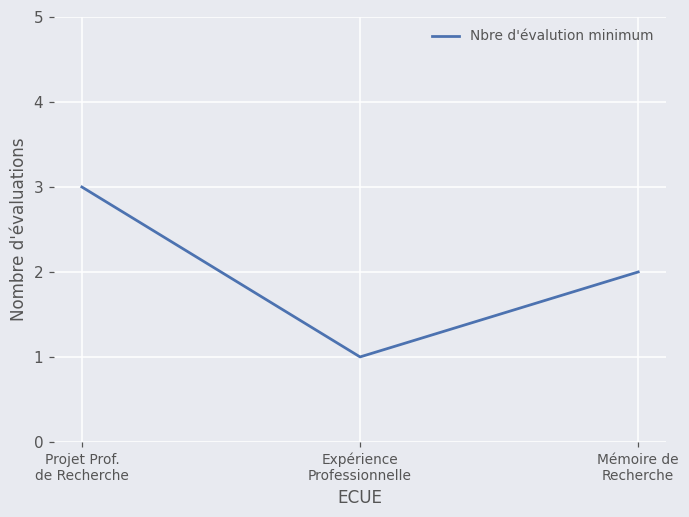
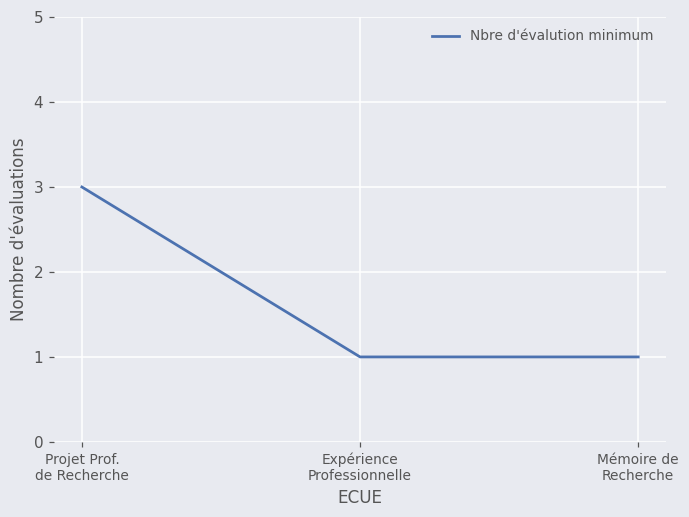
Mémoire de Recherche: 2 -> 1
